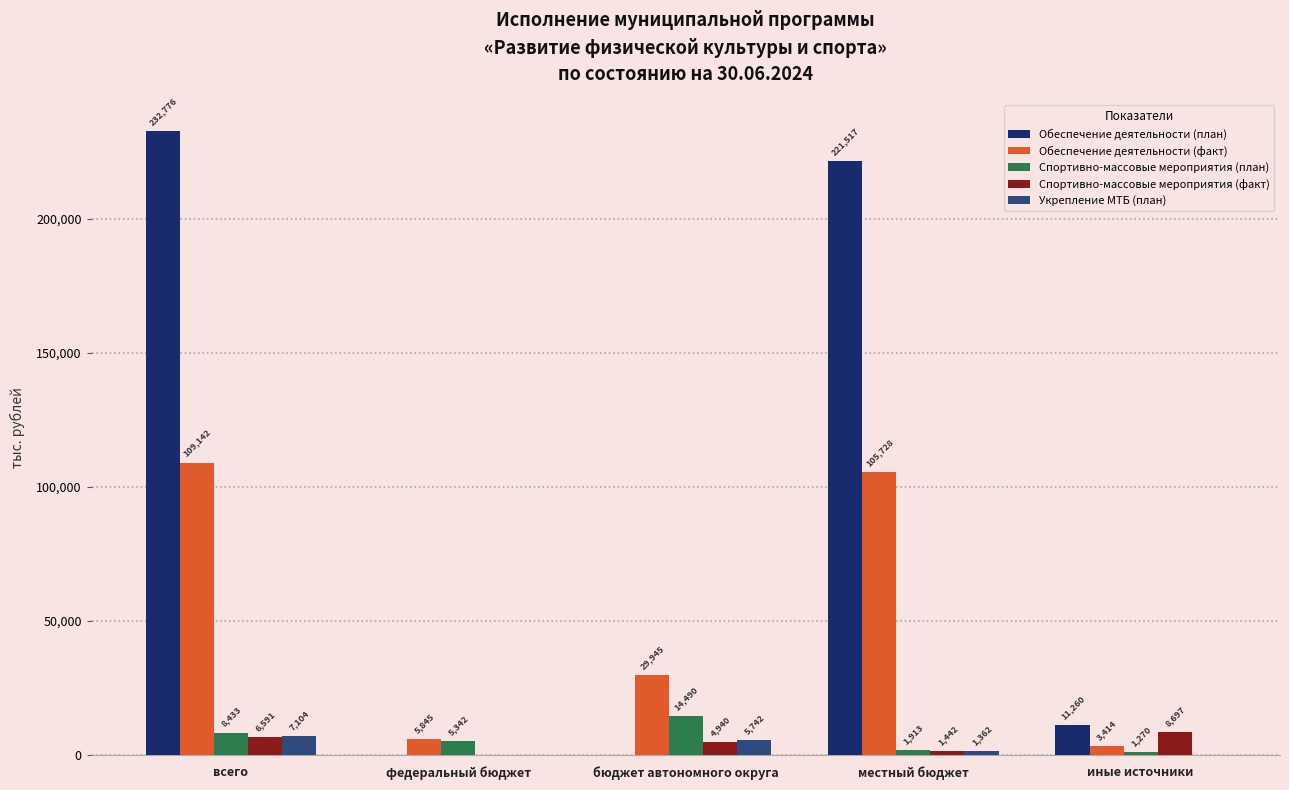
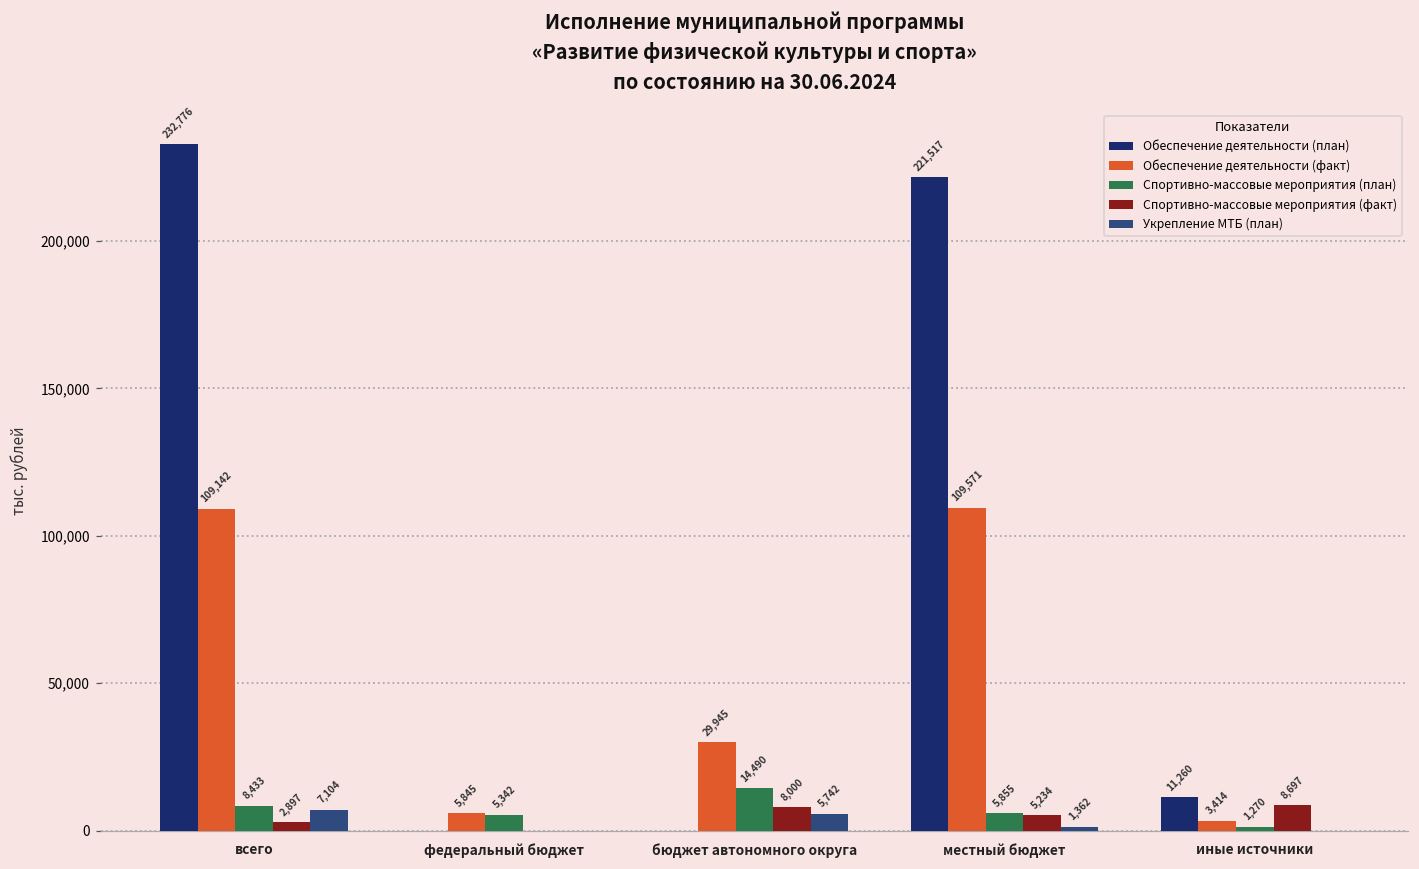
Спортивно-массовые мероприятия (факт), всего: 6,591 -> 2,897
Спортивно-массовые мероприятия (факт), бюджет автономного округа: 4,940 -> 8,000
Обеспечение деятельности (факт), местный бюджет: 105,728 -> 109,571
Спортивно-массовые мероприятия (план), местный бюджет: 1,913 -> 5,855
Спортивно-массовые мероприятия (факт), местный бюджет: 1,442 -> 5,234
